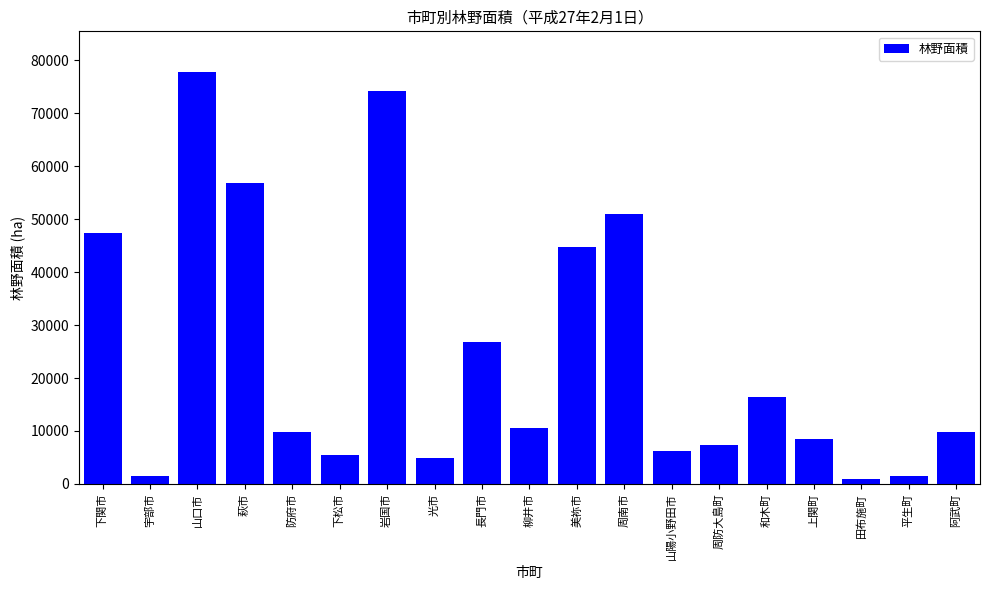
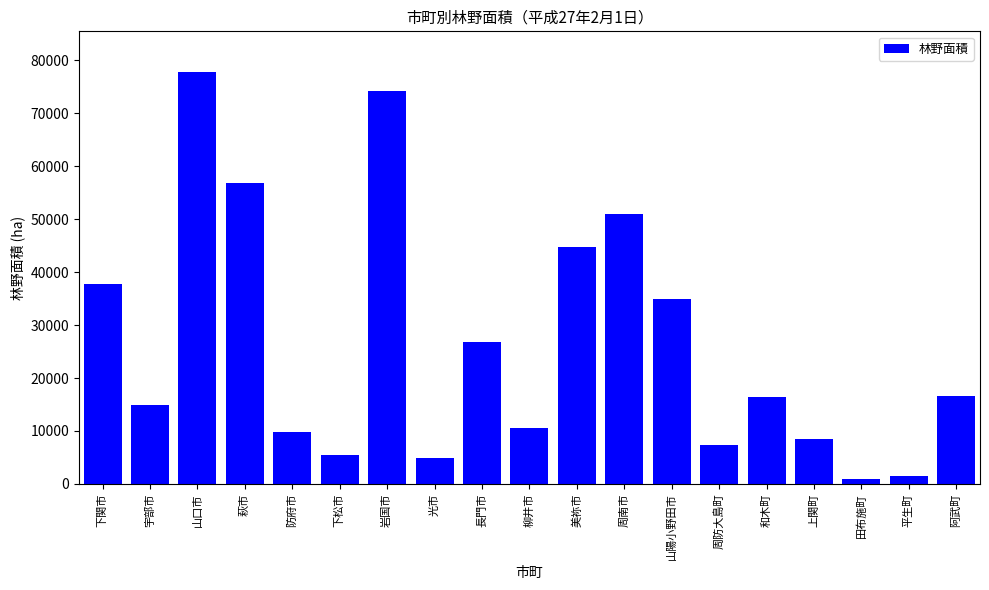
下関市: 47000 -> 38000
宇部市: 2000 -> 15000
山陽小野田市: 6000 -> 35000
阿武町: 10000 -> 17000
